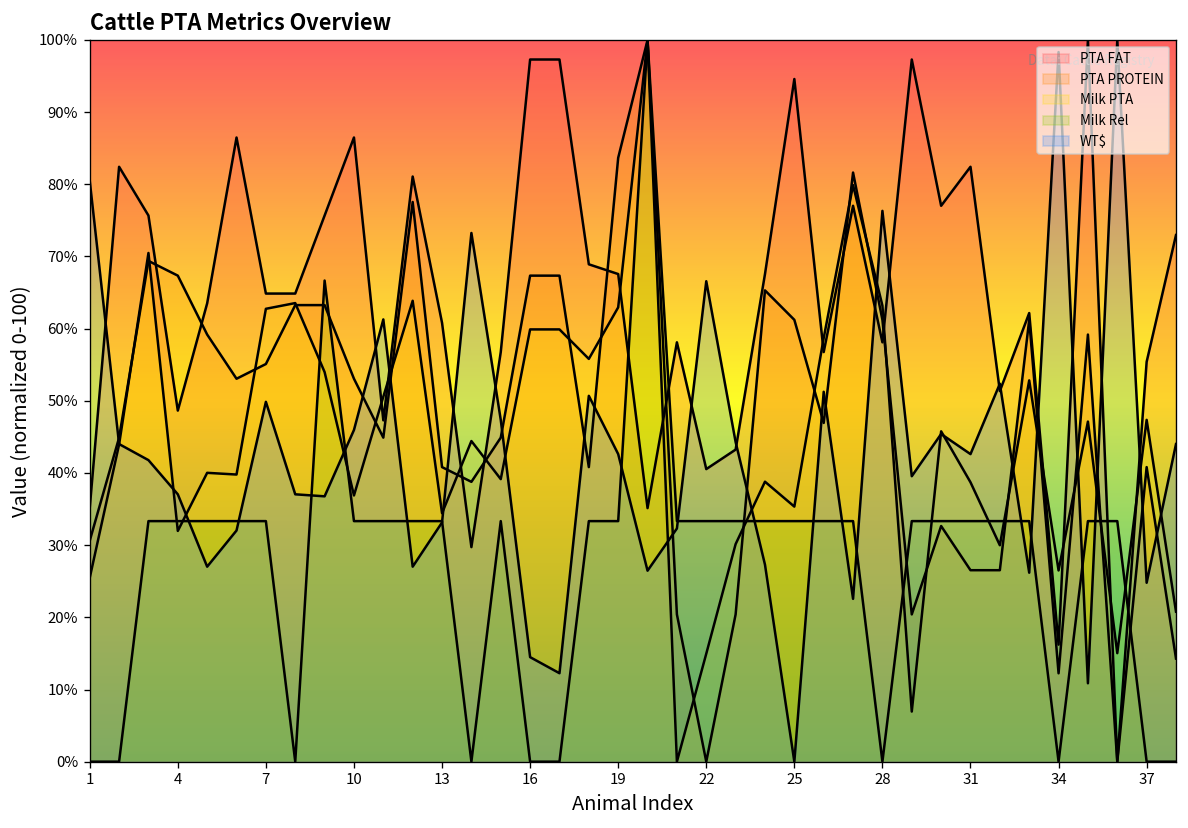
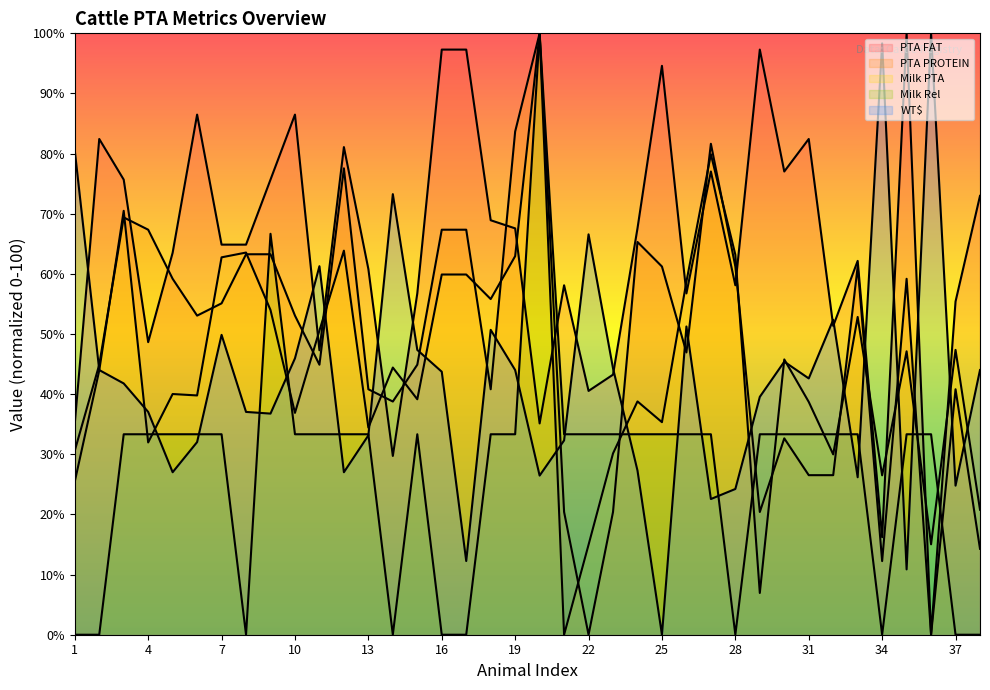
WT$, 16: 14% -> 44%
WT$, 19: 43% -> 44%
WT$, 28: 76% -> 24%
